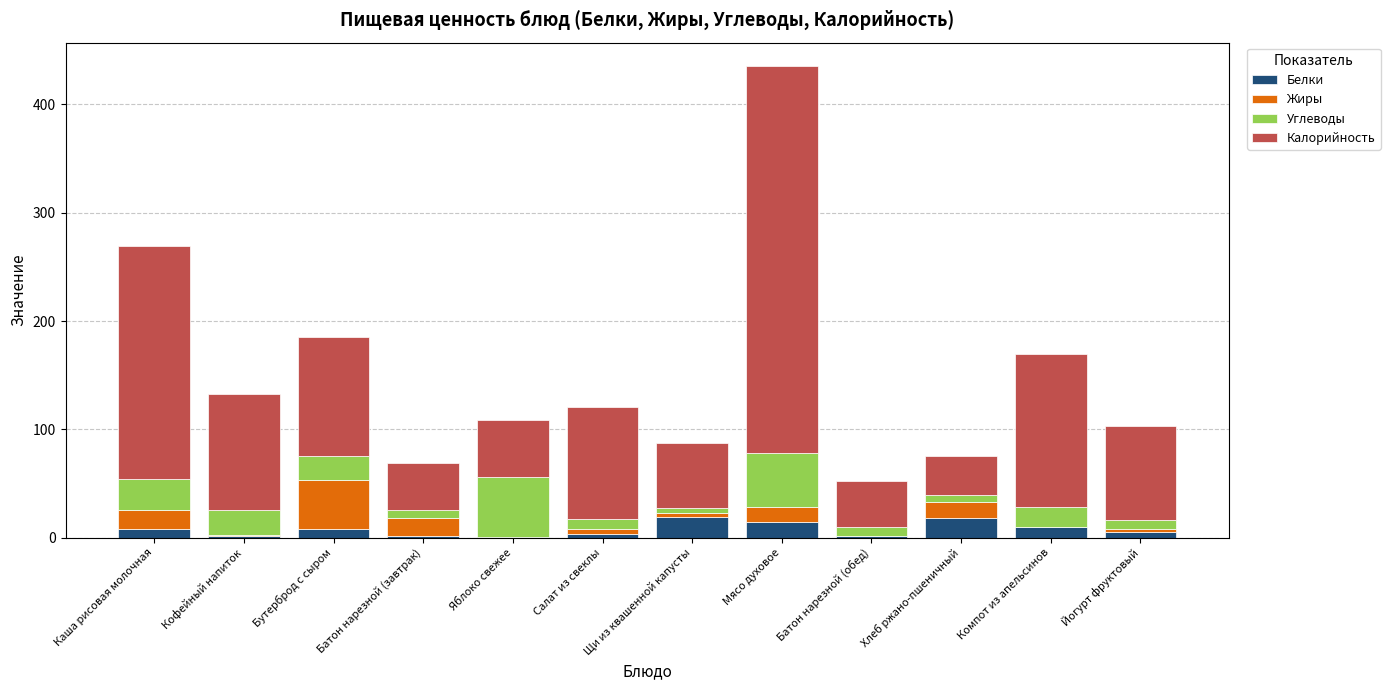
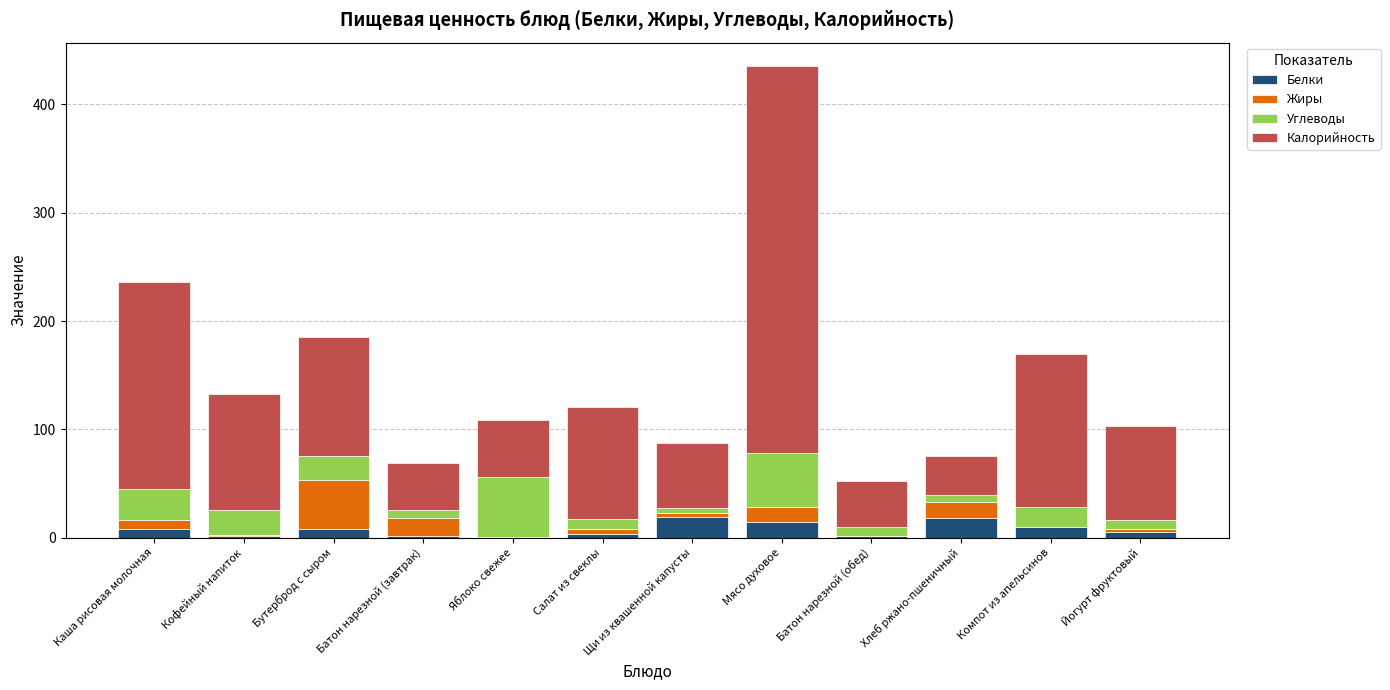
Жиры, Каша рисовая молочная: 18 -> 8
Калорийность, Каша рисовая молочная: 215 -> 191
